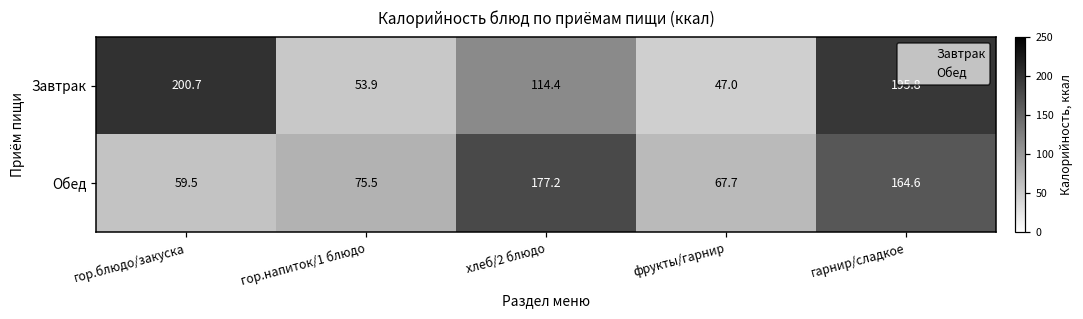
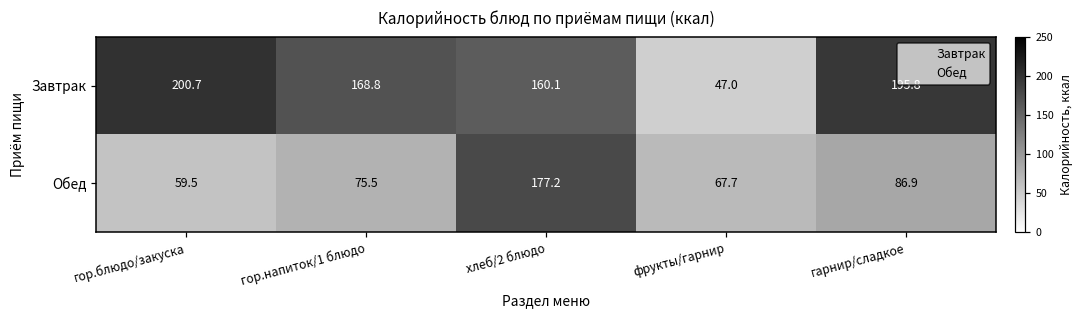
Завтрак, гор.напиток/1 блюдо: 53.9 -> 168.8
Завтрак, хлеб/2 блюдо: 114.4 -> 160.1
Обед, гарнир/сладкое: 164.6 -> 86.9
